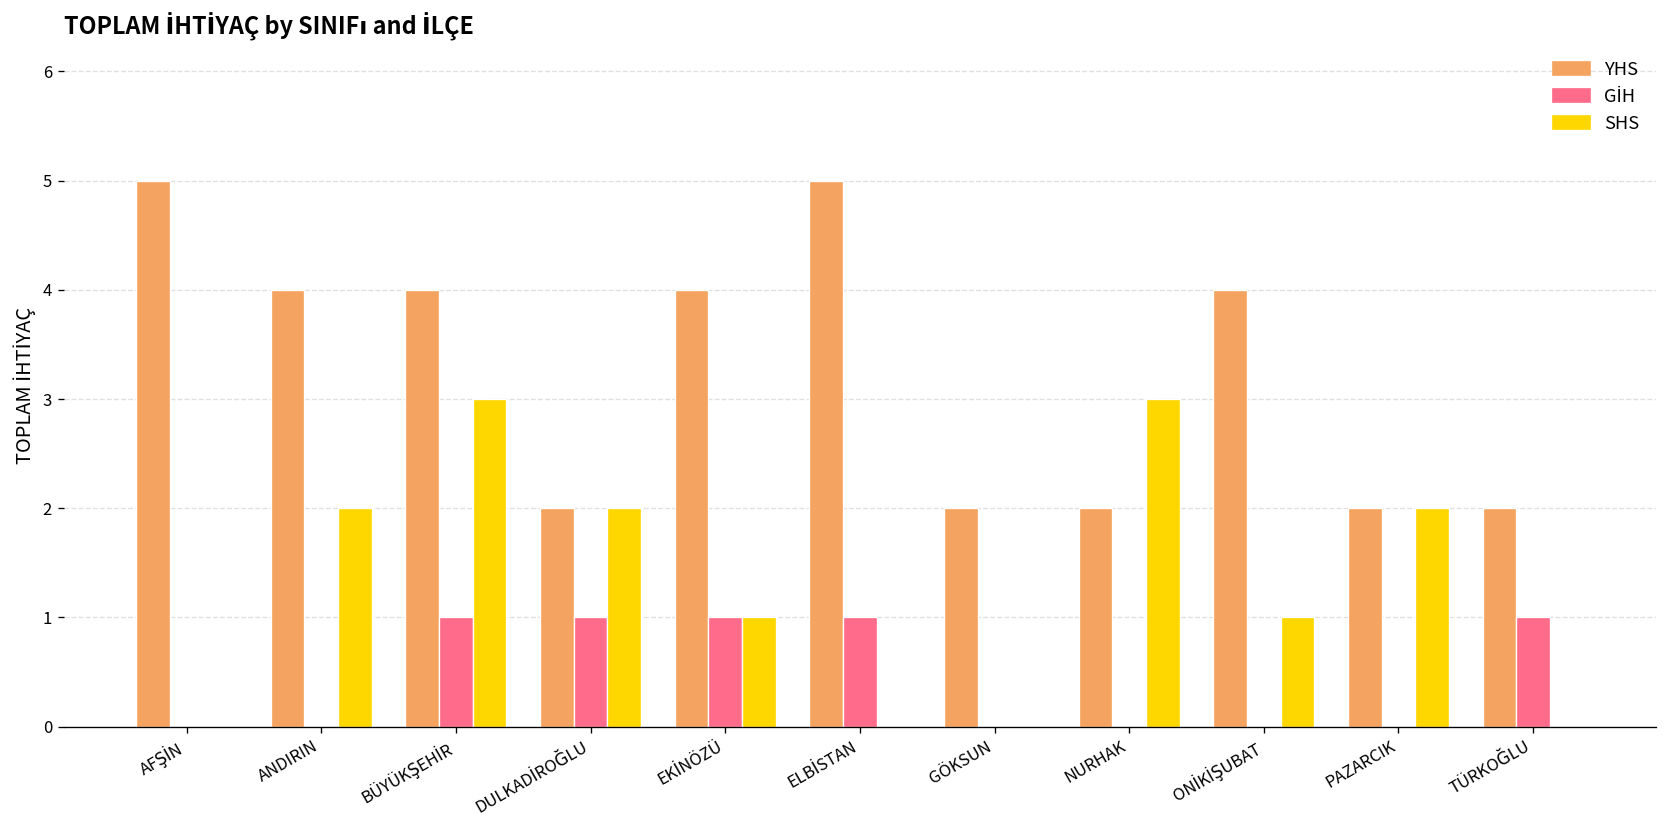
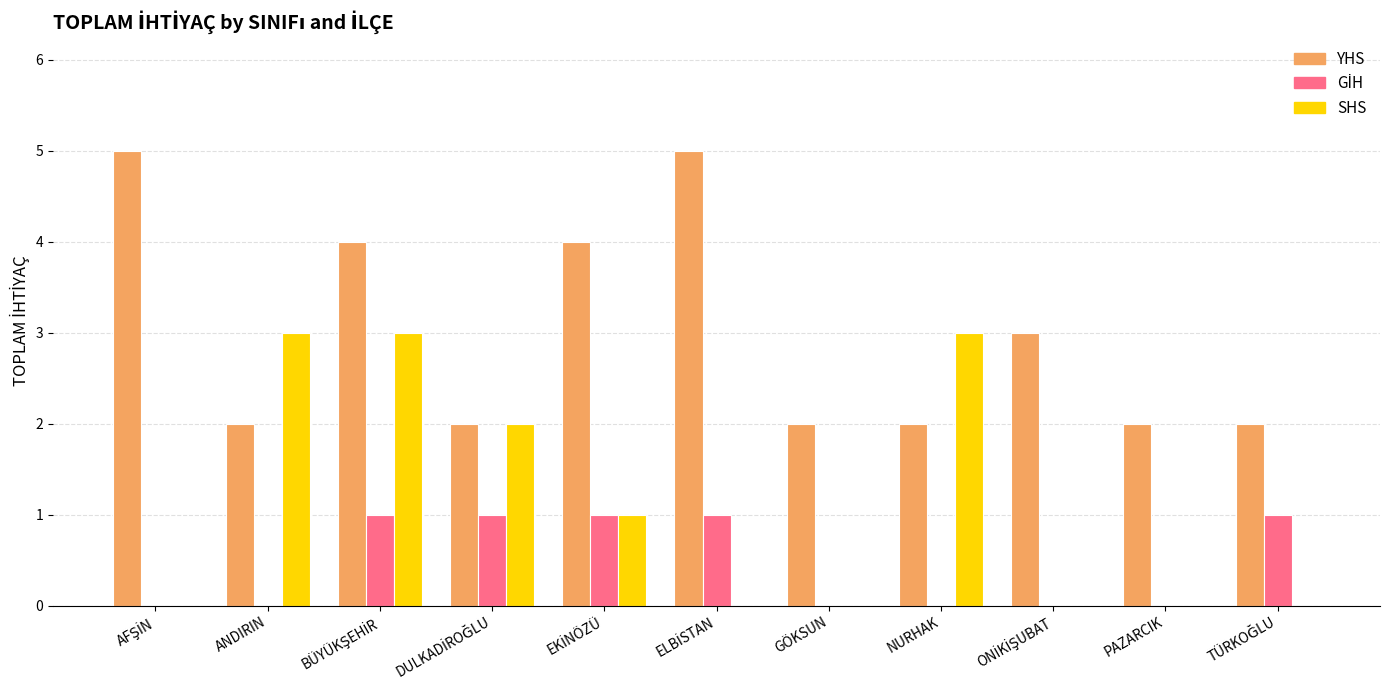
YHS, ANDIRIN: 4 -> 2
SHS, ANDIRIN: 2 -> 3
YHS, ONİKİŞUBAT: 4 -> 3
SHS, ONİKİŞUBAT: 1 -> 0
SHS, PAZARCIK: 2 -> 0
